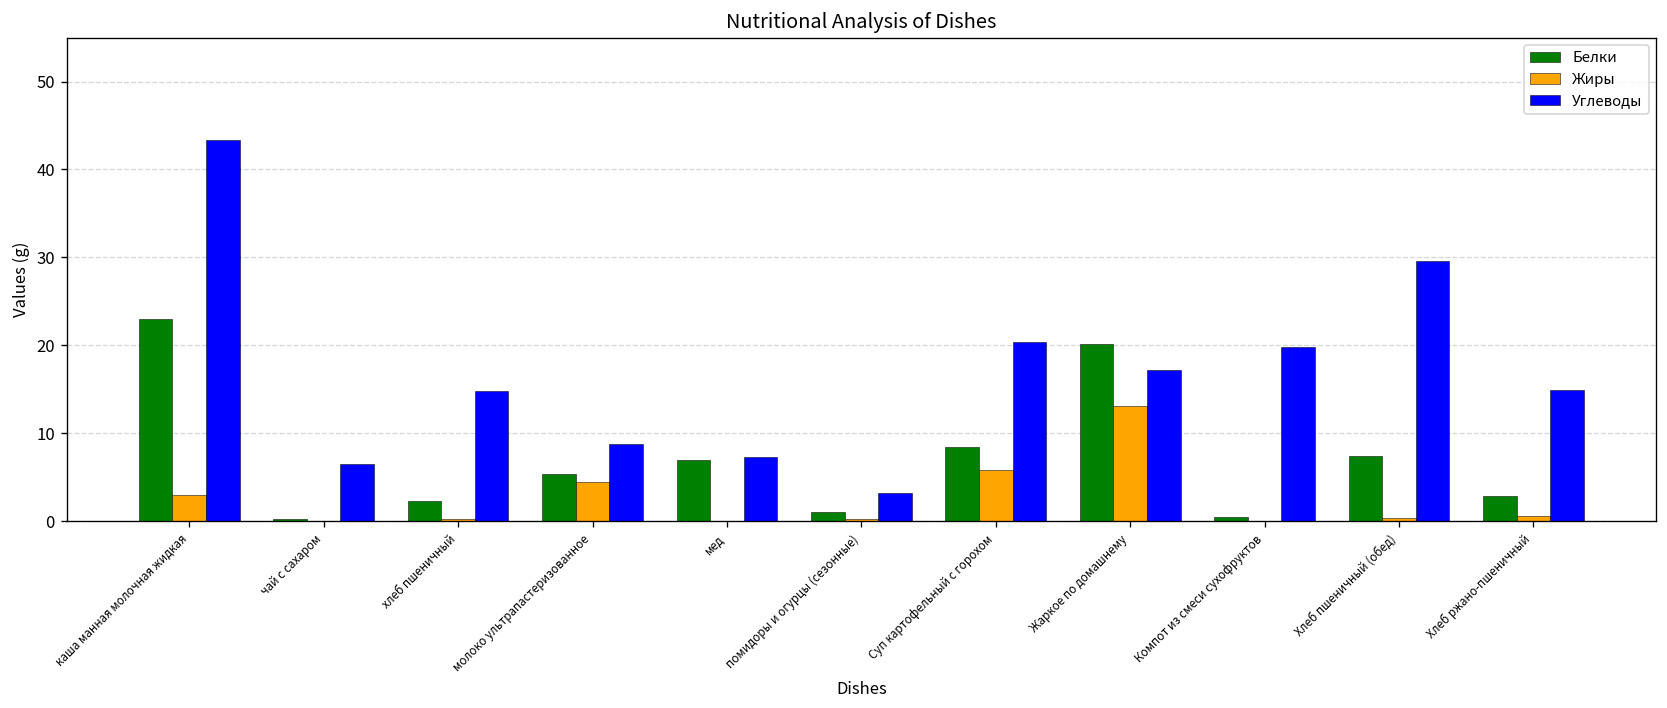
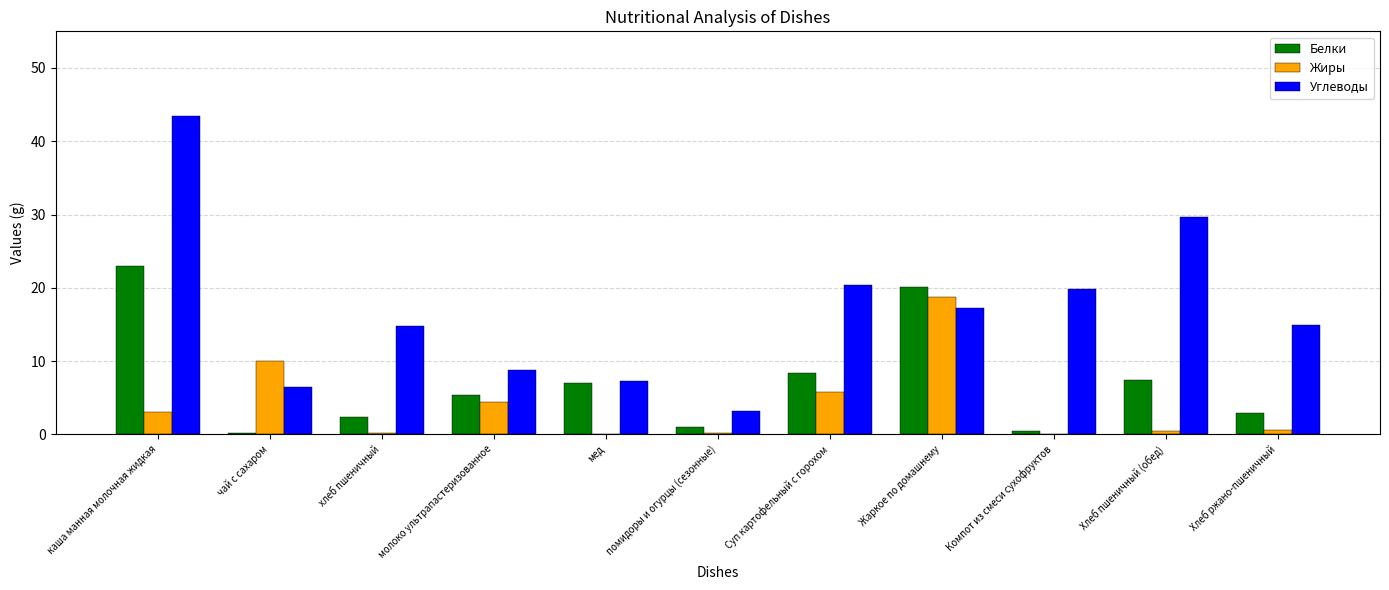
Жиры, чай с сахаром: 0 -> 10
Жиры, Жаркое по домашнему: 13 -> 19
